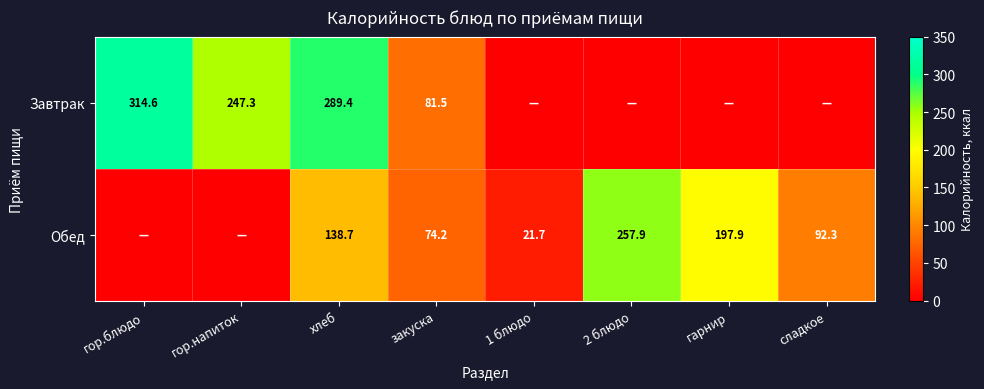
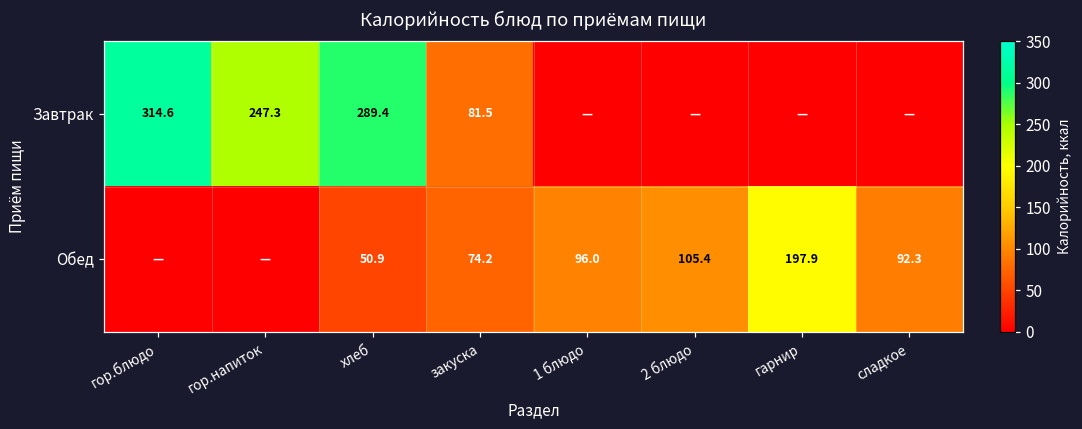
Обед, хлеб: 138.7 -> 50.9
Обед, 1 блюдо: 21.7 -> 96.0
Обед, 2 блюдо: 257.9 -> 105.4
